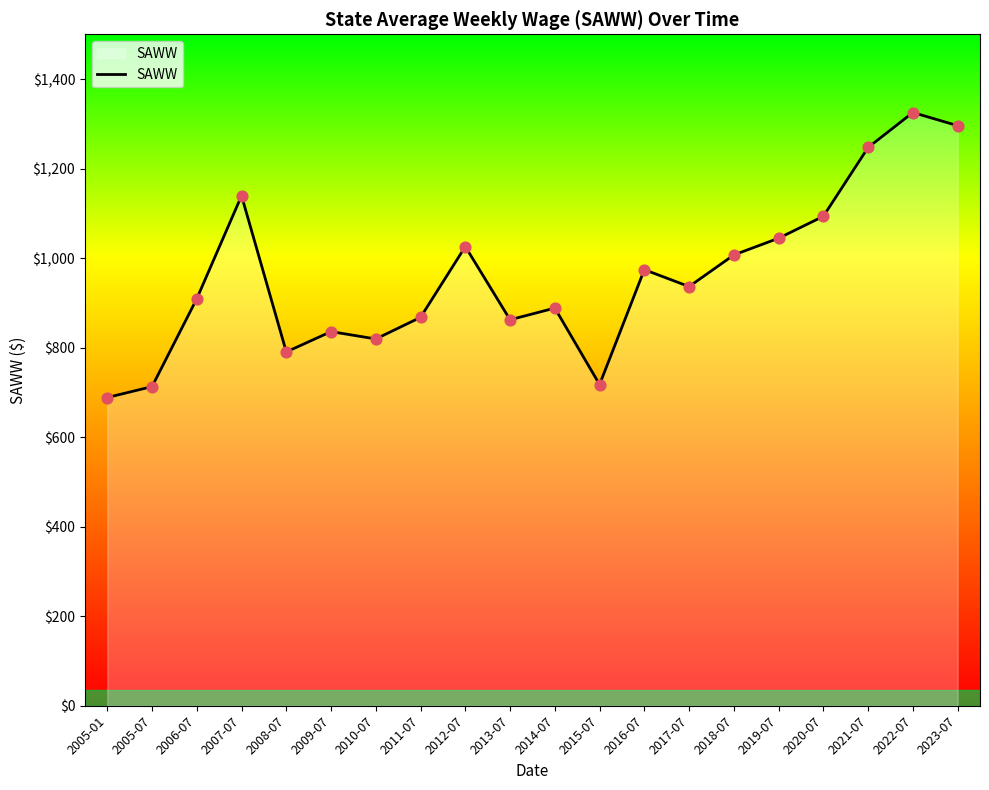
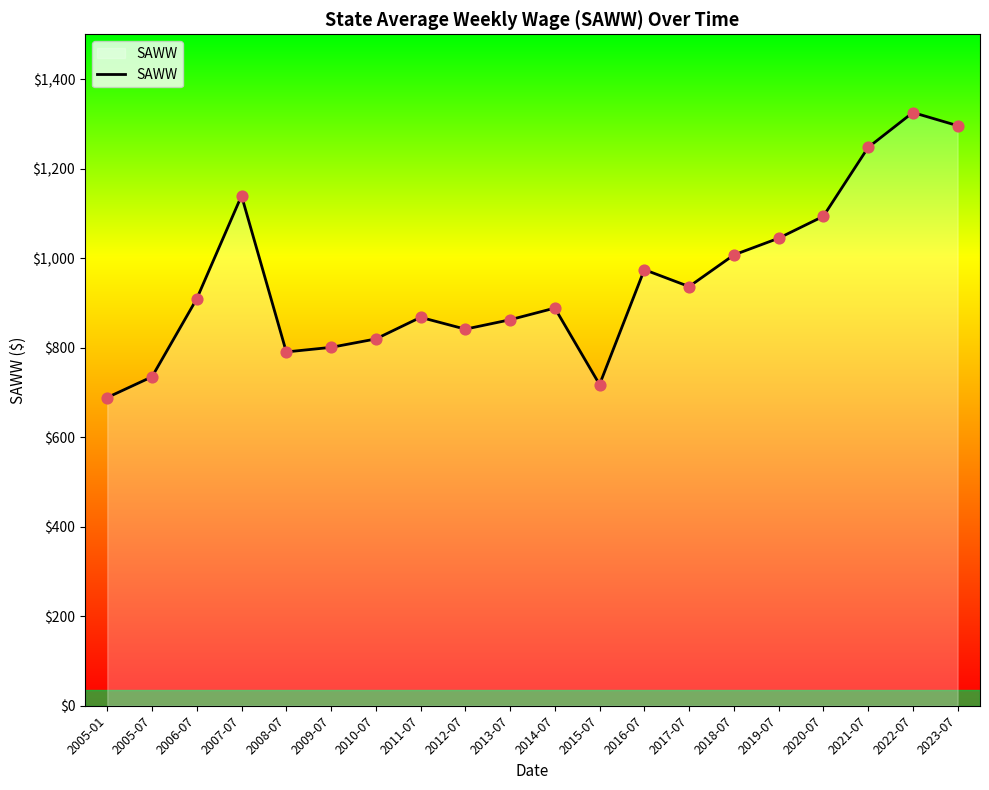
2005-07: $710 -> $730
2009-07: $840 -> $800
2012-07: $1,030 -> $840
